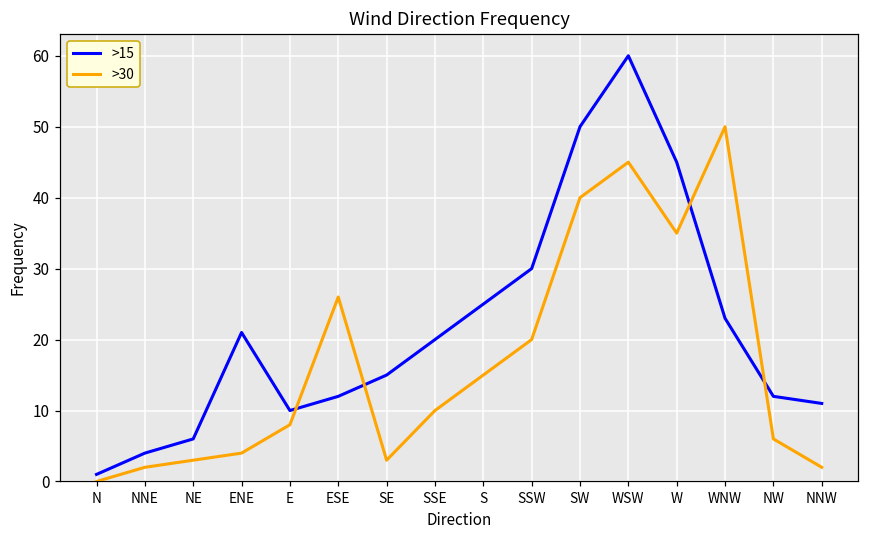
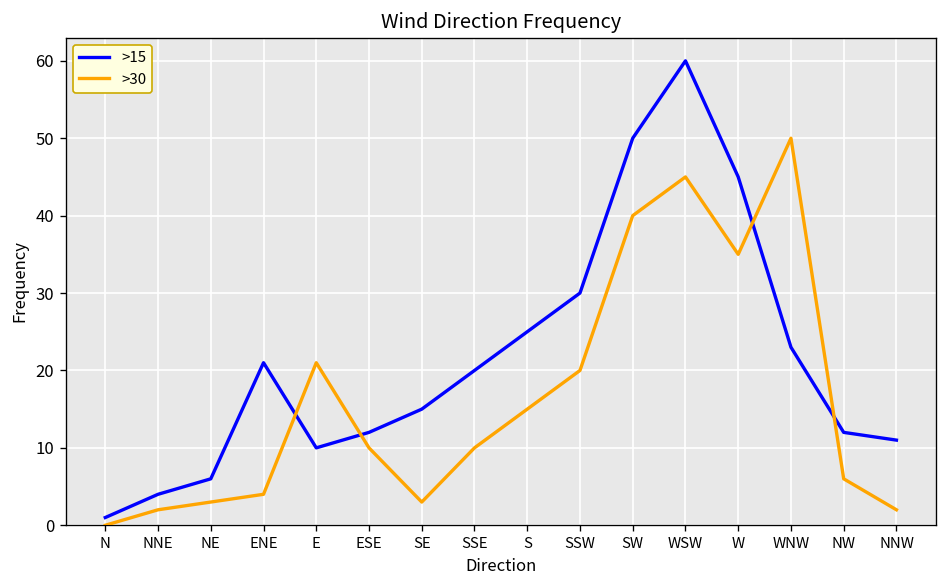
>30, E: 8 -> 21
>30, ESE: 26 -> 10
